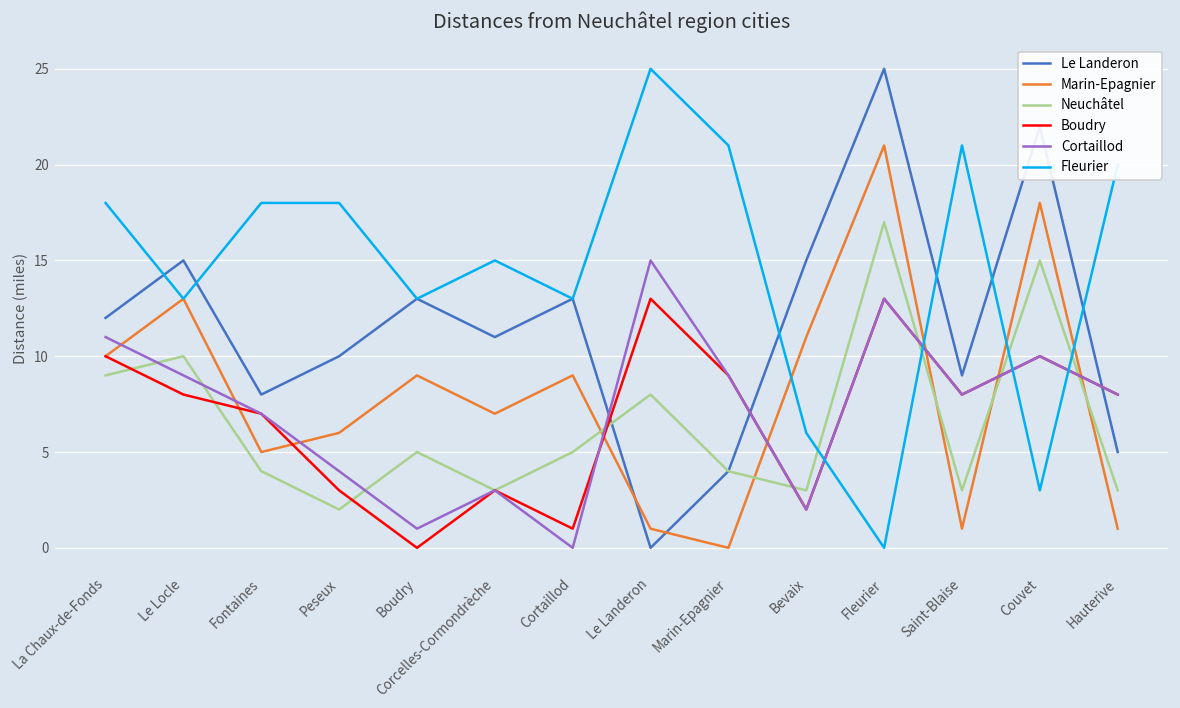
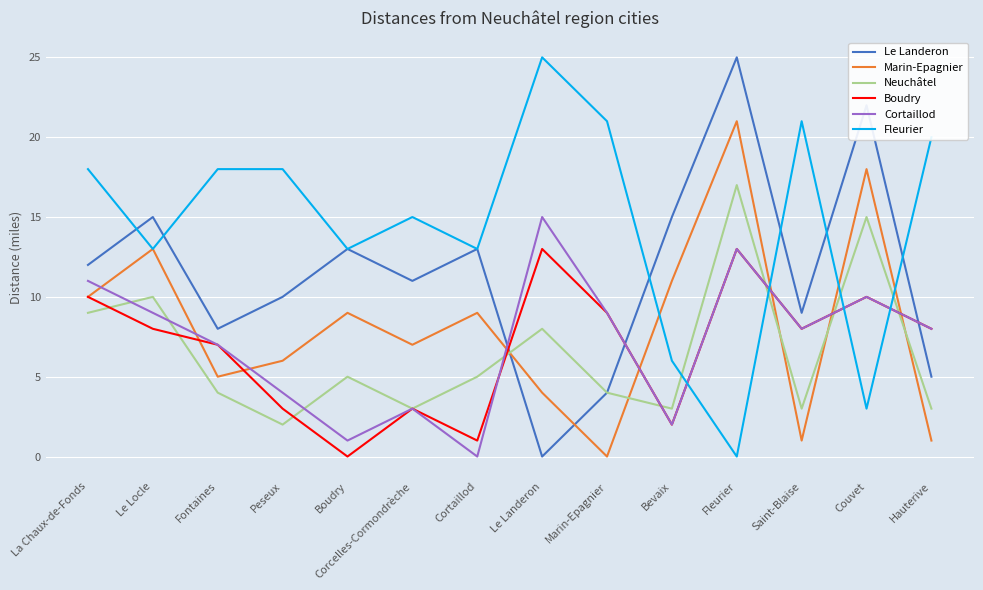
Marin-Epagnier, Le Landeron: 1 -> 4
